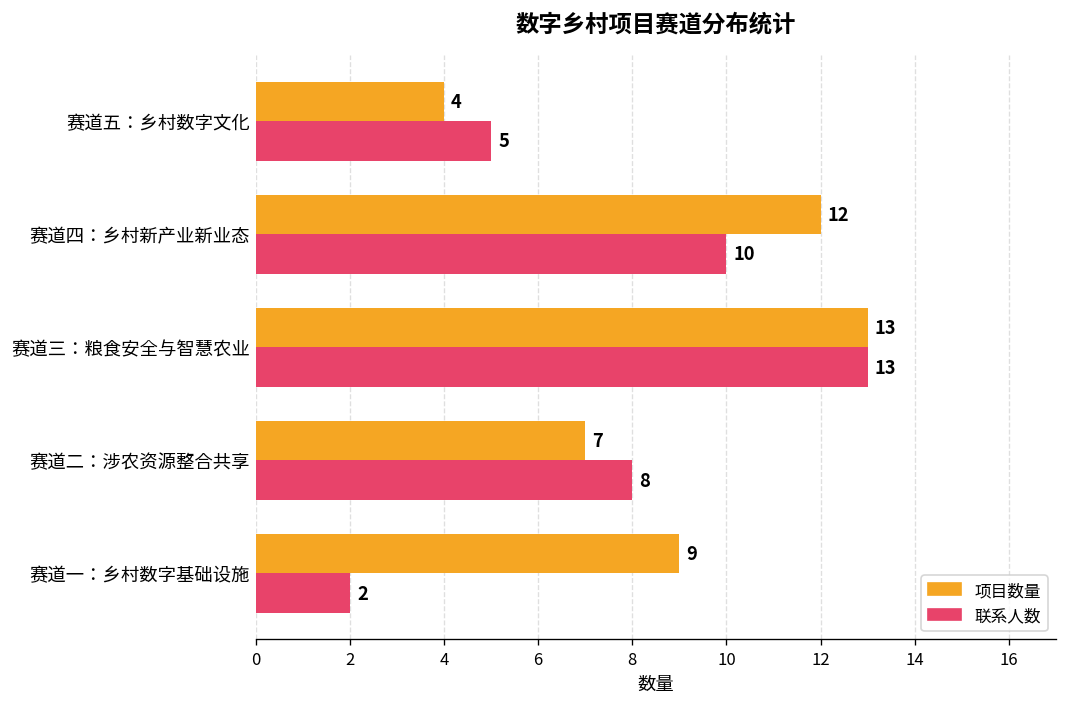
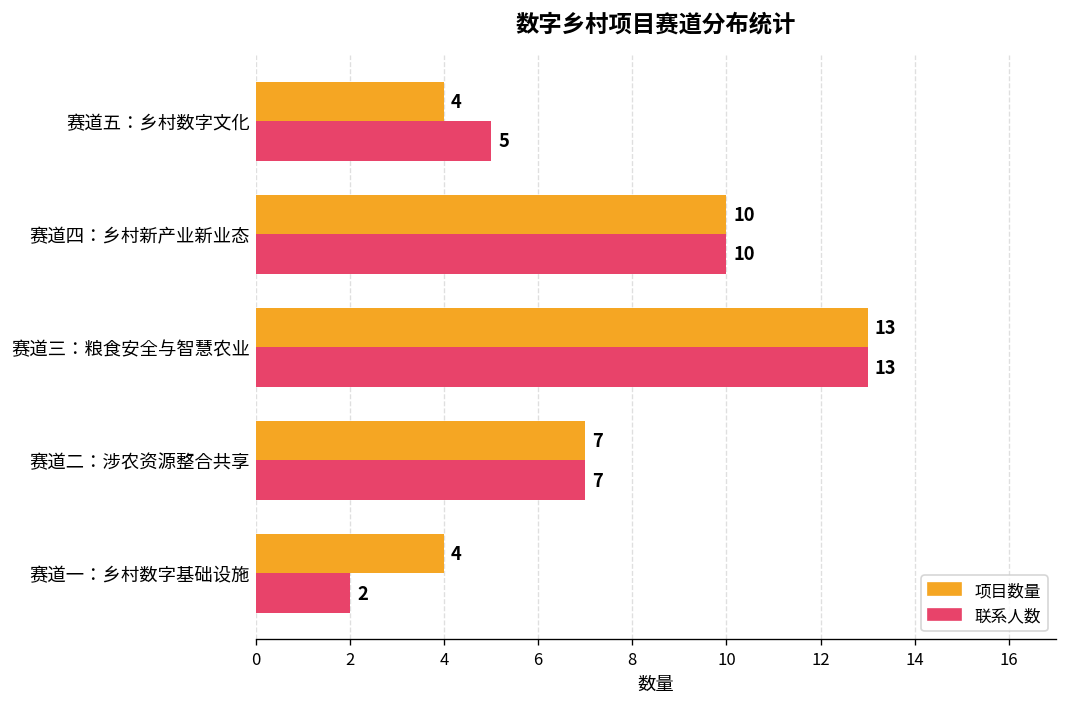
项目数量, 赛道四：乡村新产业新业态: 12 -> 10
联系人数, 赛道二：涉农资源整合共享: 8 -> 7
项目数量, 赛道一：乡村数字基础设施: 9 -> 4
